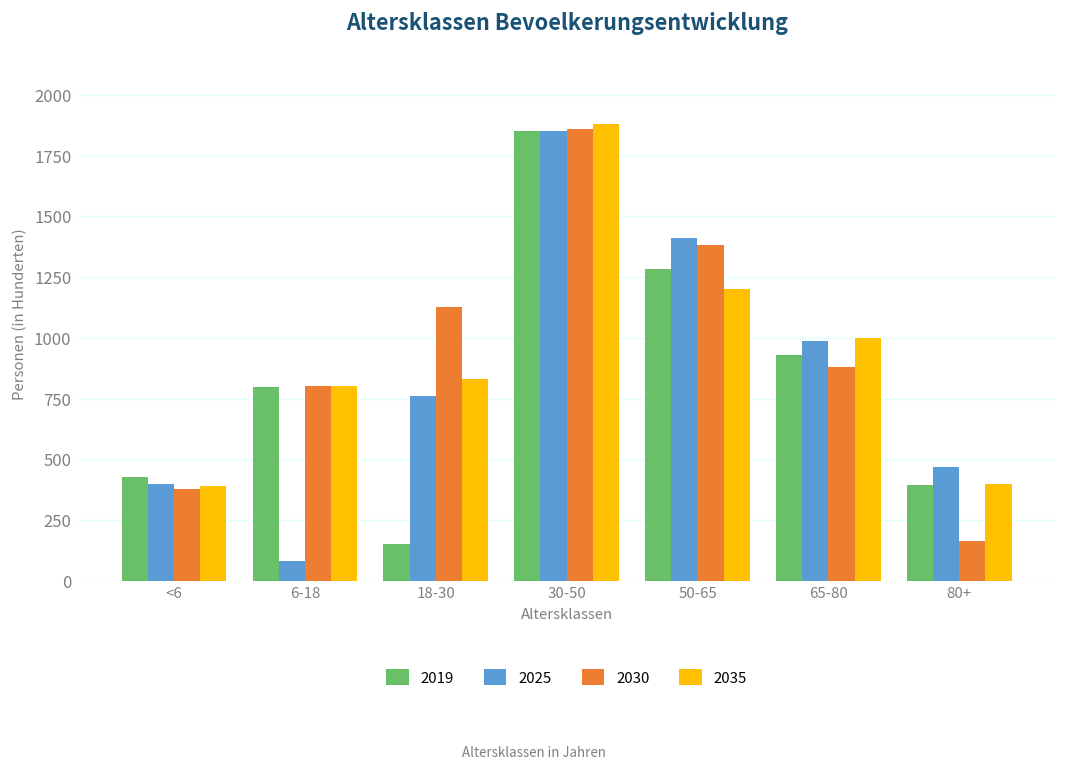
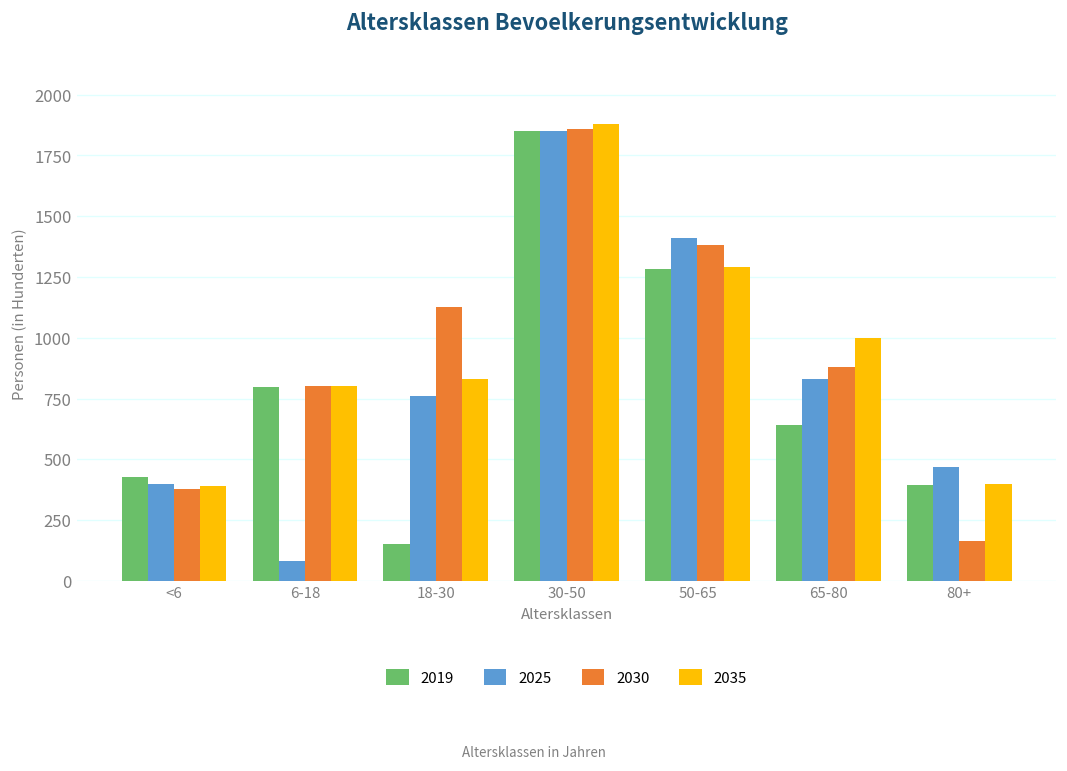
2035, 50-65: 1200 -> 1290
2019, 65-80: 930 -> 640
2025, 65-80: 990 -> 830
